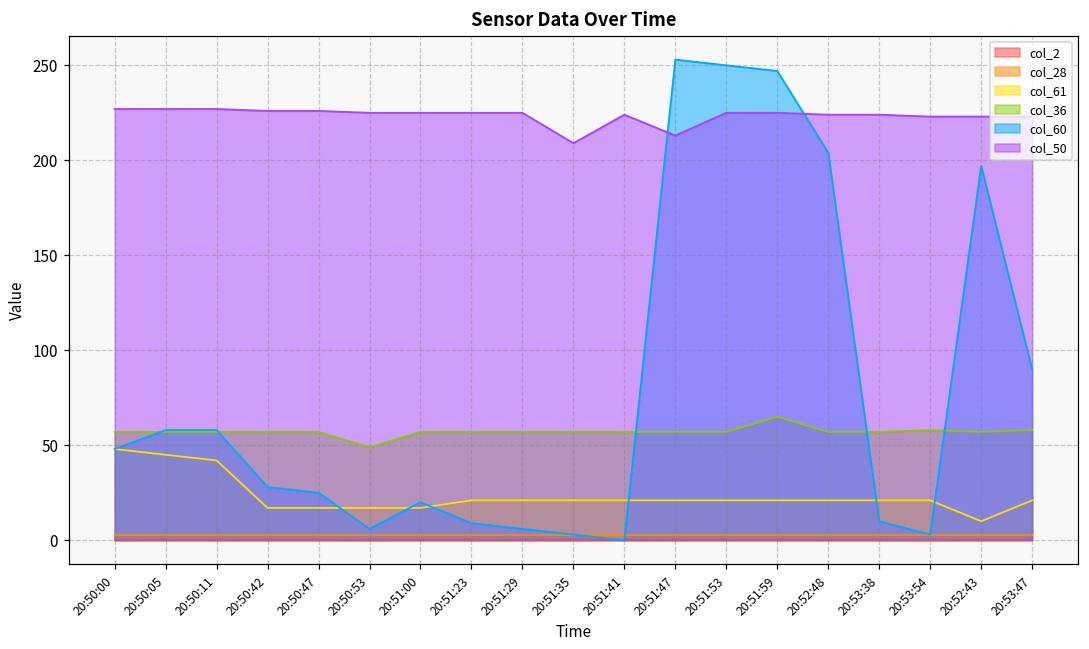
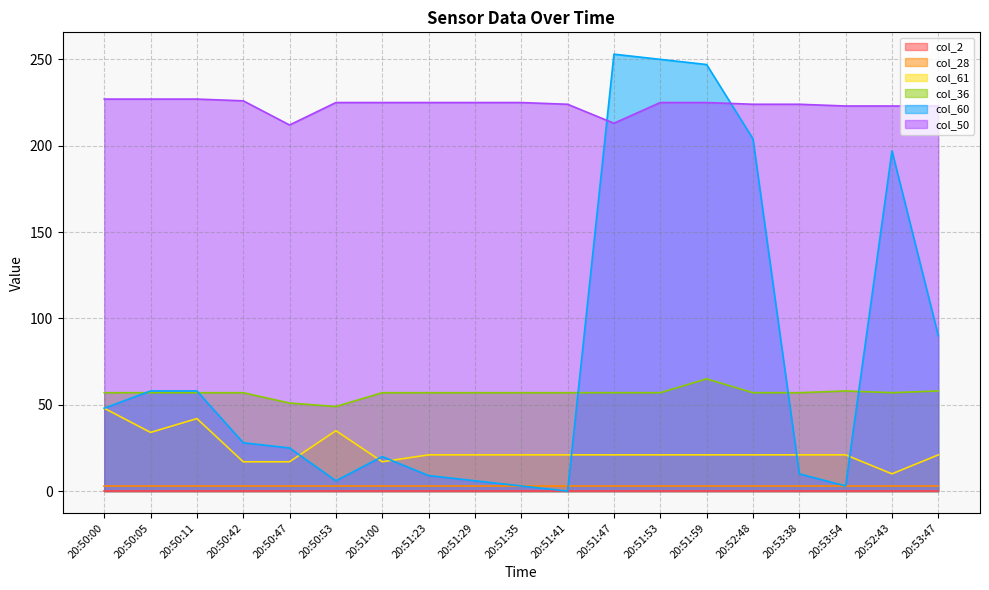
col_61, 20:50:05: 45 -> 34
col_36, 20:50:47: 57 -> 51
col_50, 20:50:47: 226 -> 212
col_61, 20:50:53: 17 -> 35
col_50, 20:51:35: 209 -> 225
